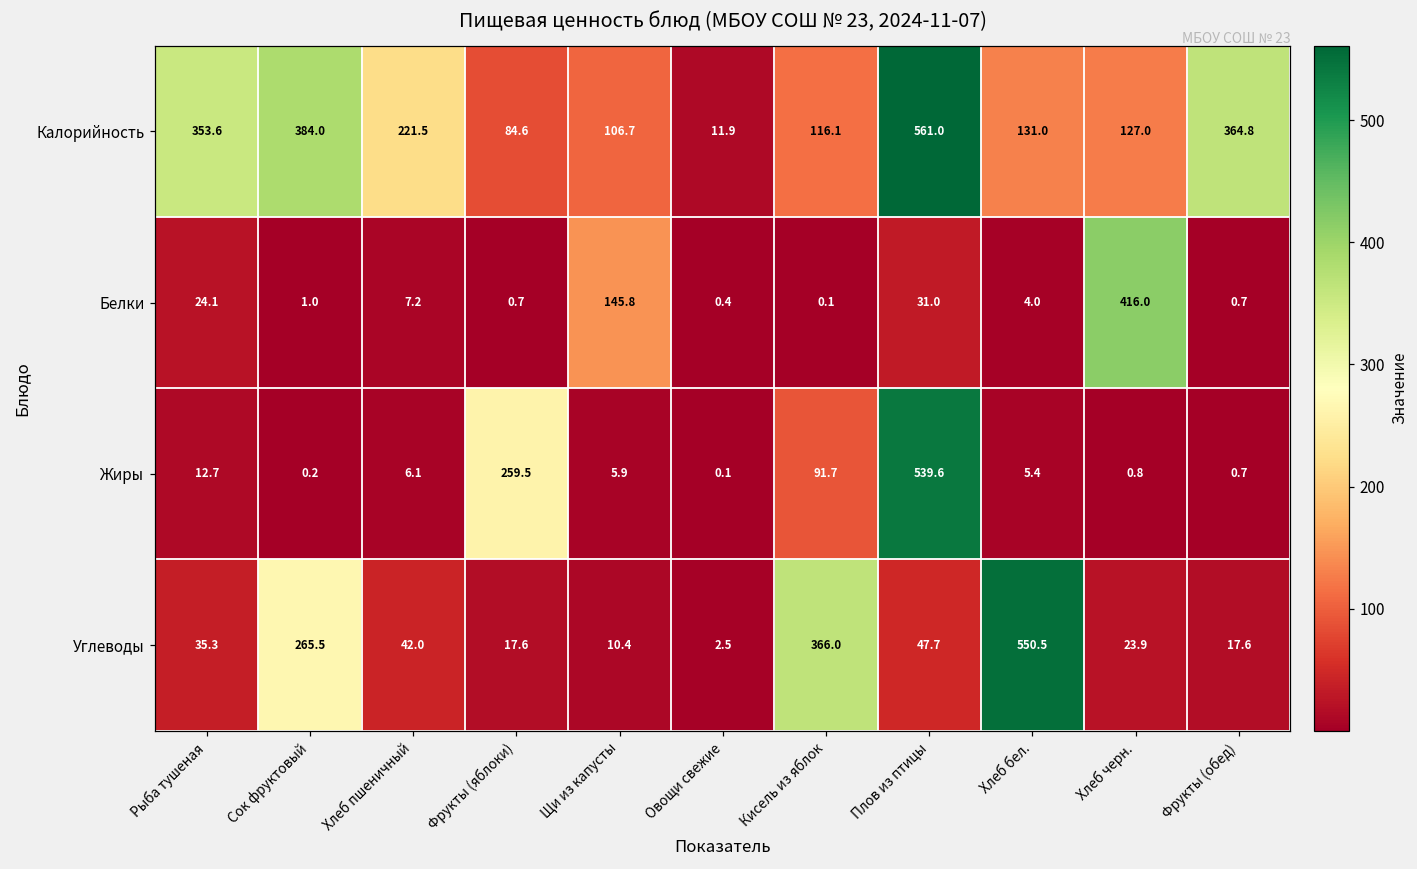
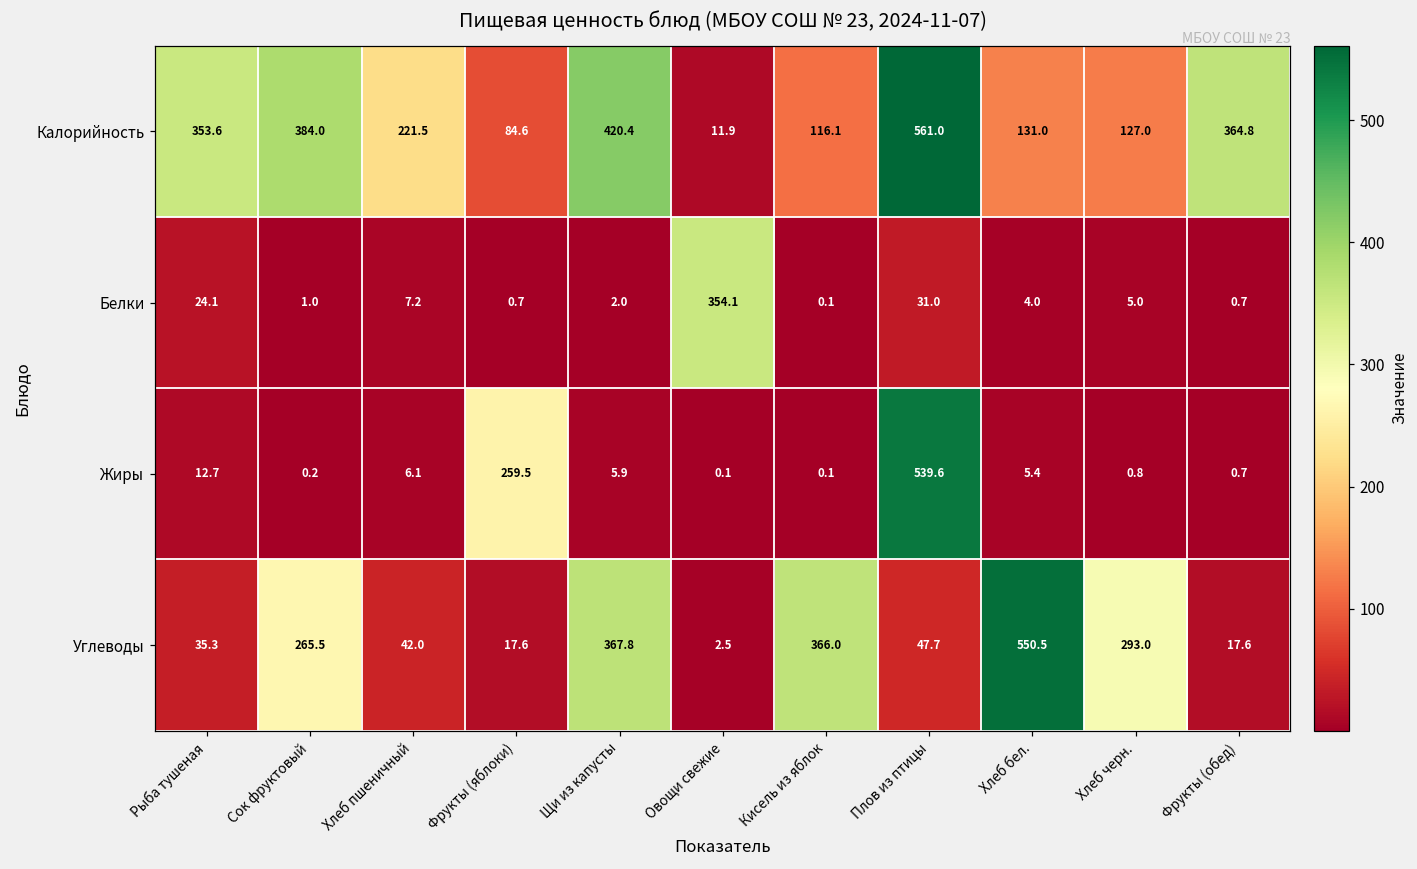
Калорийность, Щи из капусты: 106.7 -> 420.4
Белки, Щи из капусты: 145.8 -> 2.0
Белки, Овощи свежие: 0.4 -> 354.1
Белки, Хлеб черн.: 416.0 -> 5.0
Жиры, Кисель из яблок: 91.7 -> 0.1
Углеводы, Щи из капусты: 10.4 -> 367.8
Углеводы, Хлеб черн.: 23.9 -> 293.0
